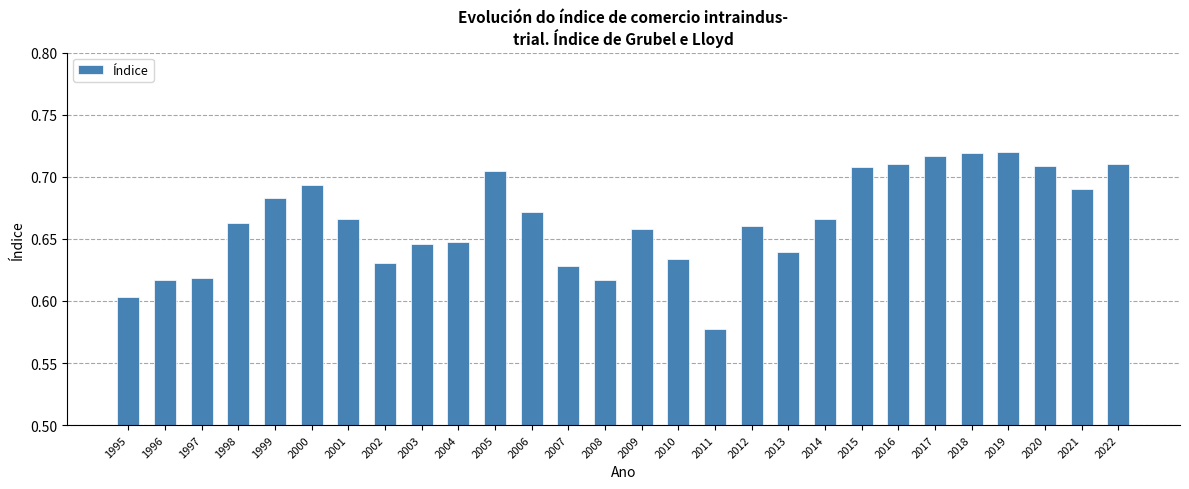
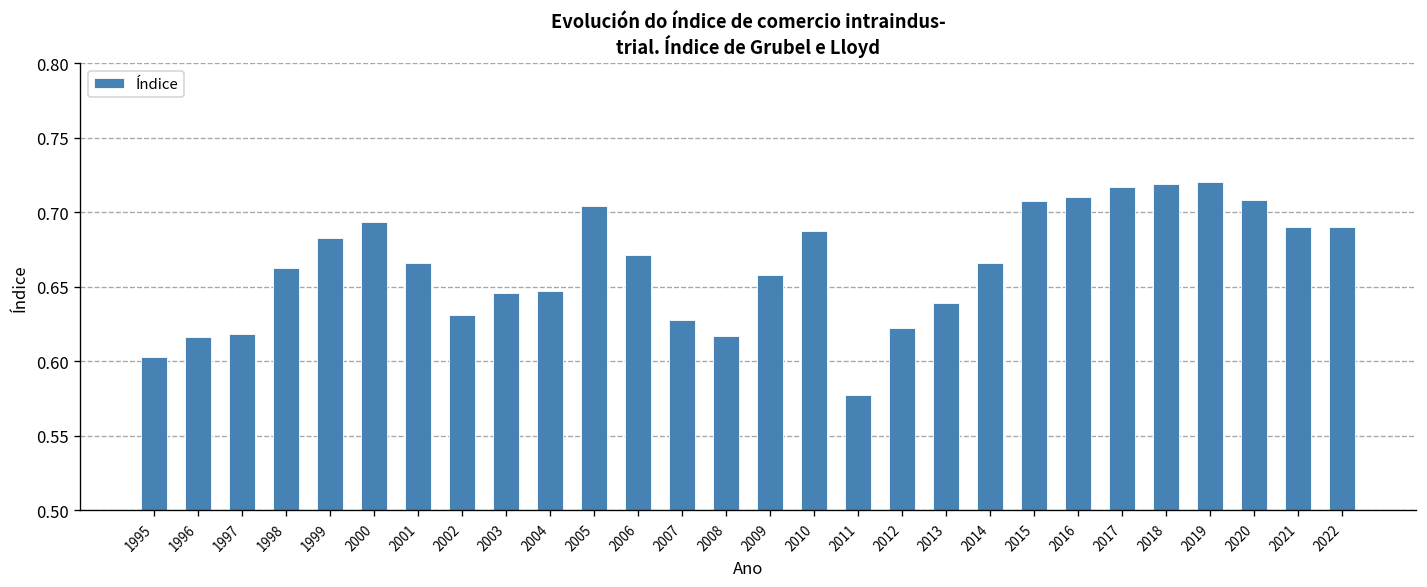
2010: 0.634 -> 0.687
2012: 0.661 -> 0.622
2022: 0.71 -> 0.69
